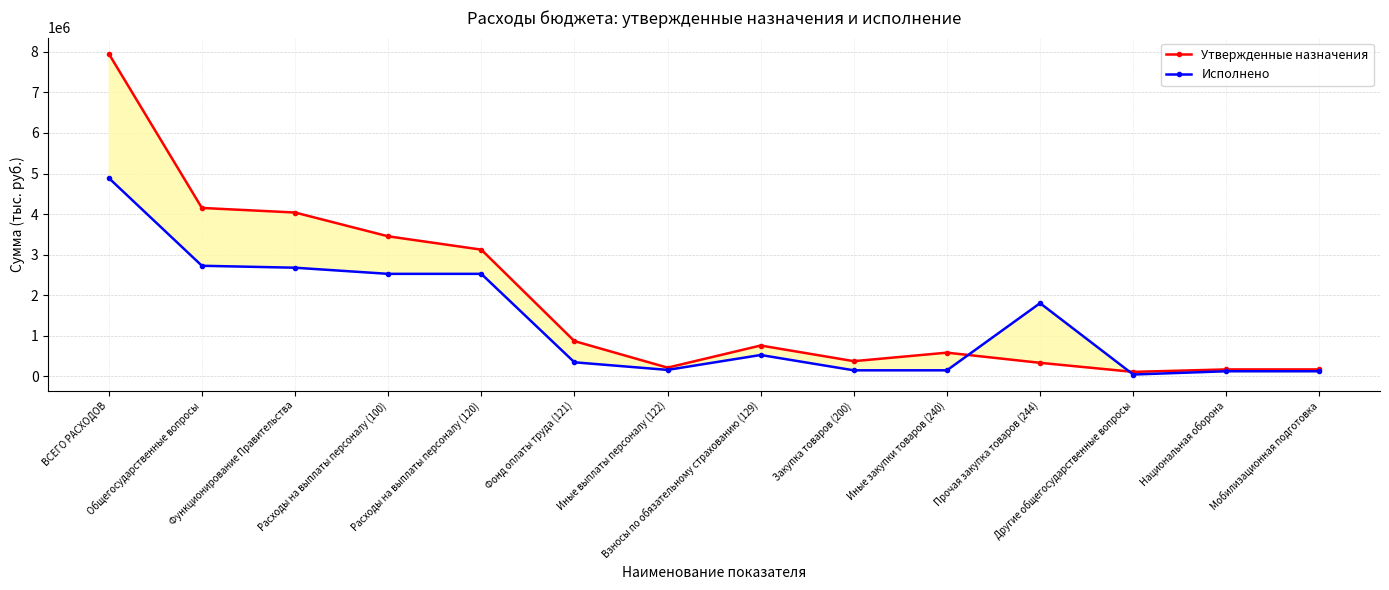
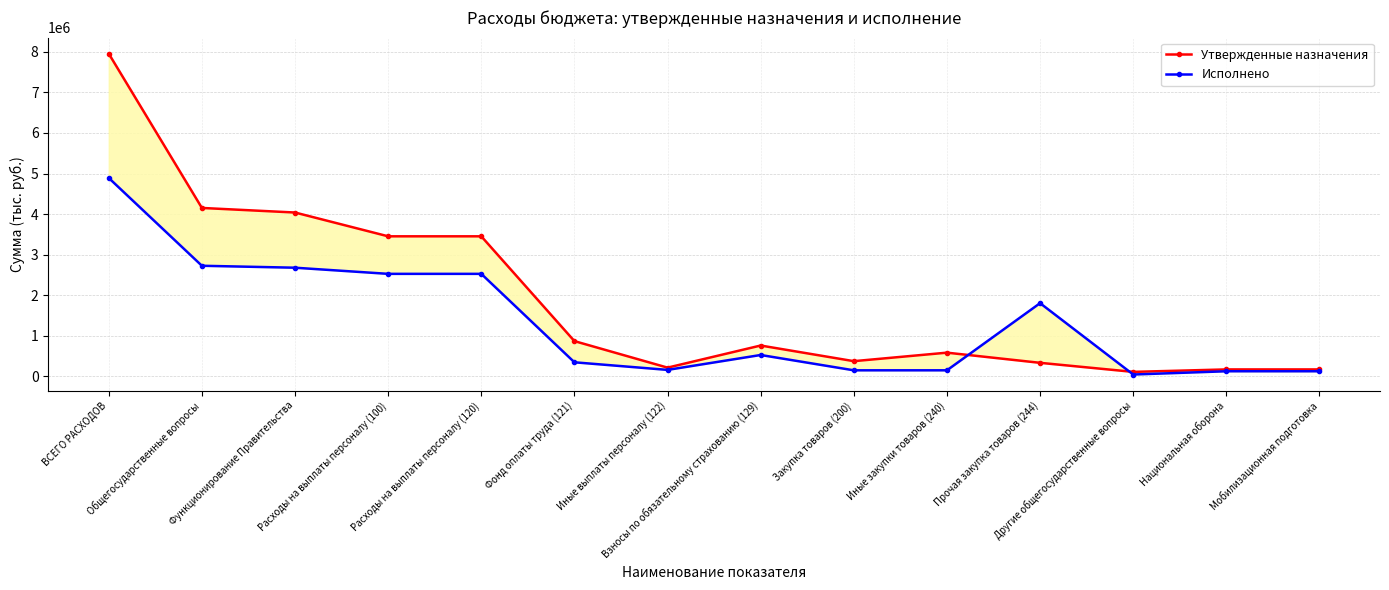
Утвержденные назначения, Расходы на выплаты персоналу (120): 3100000 -> 3500000
